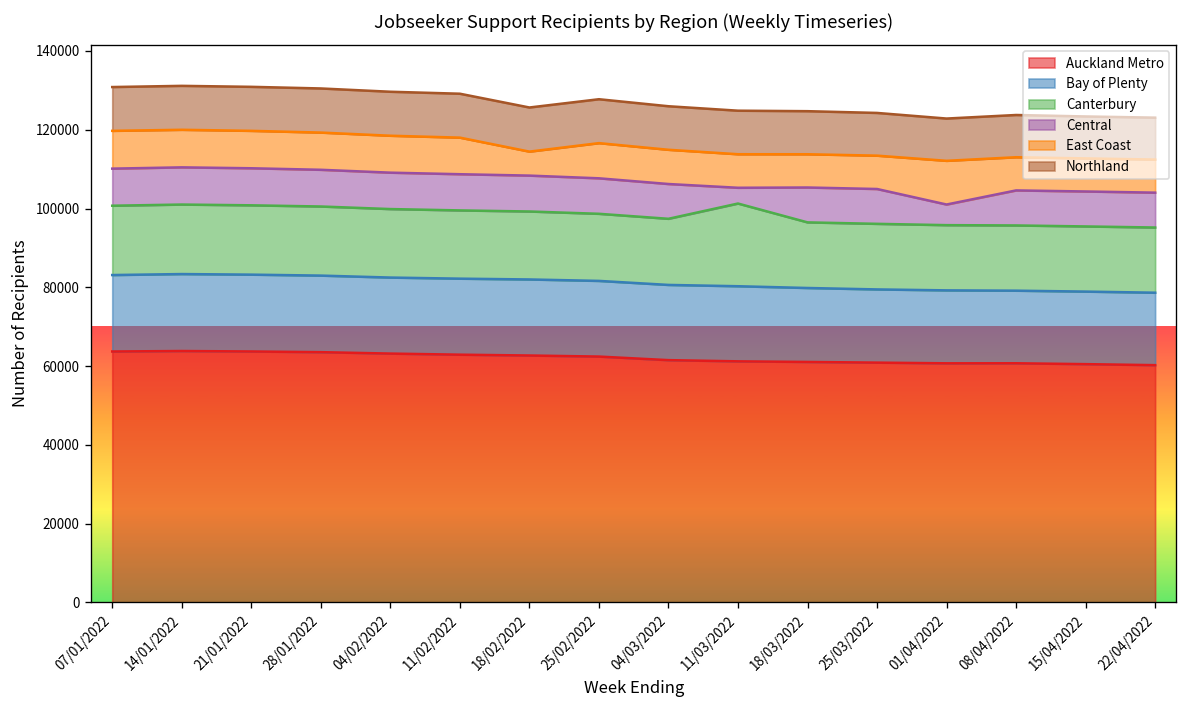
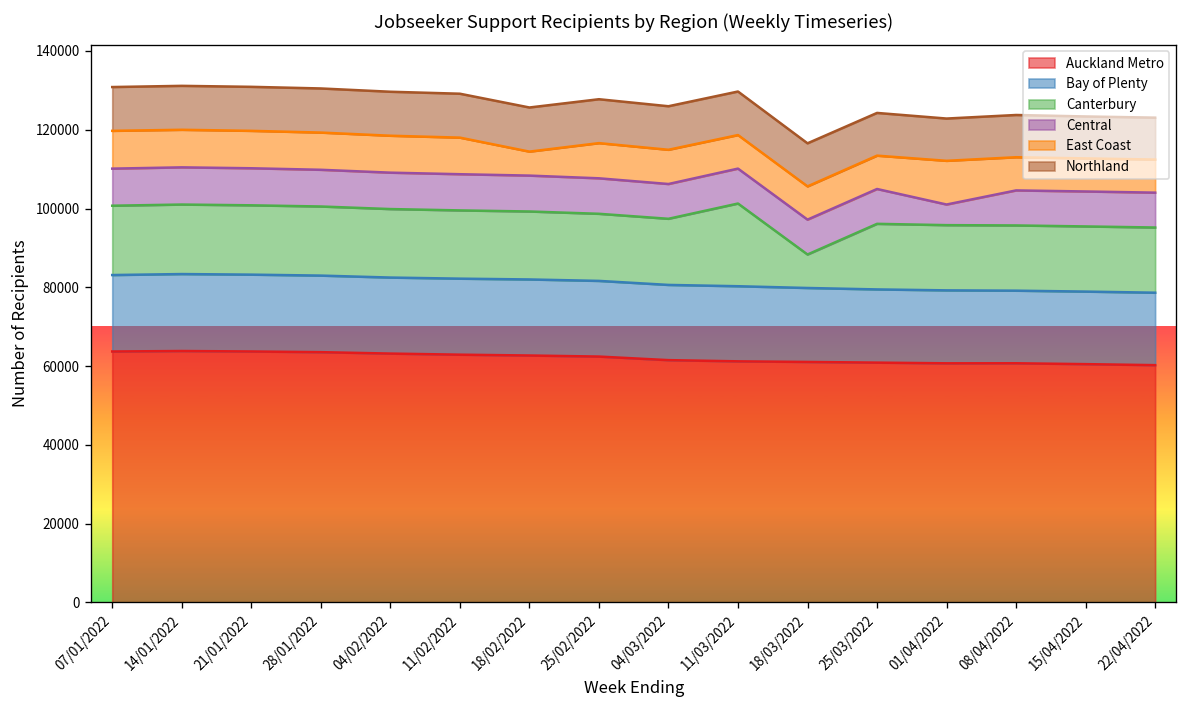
Central, 11/03/2022: 4000 -> 9000
Canterbury, 18/03/2022: 17000 -> 9000
